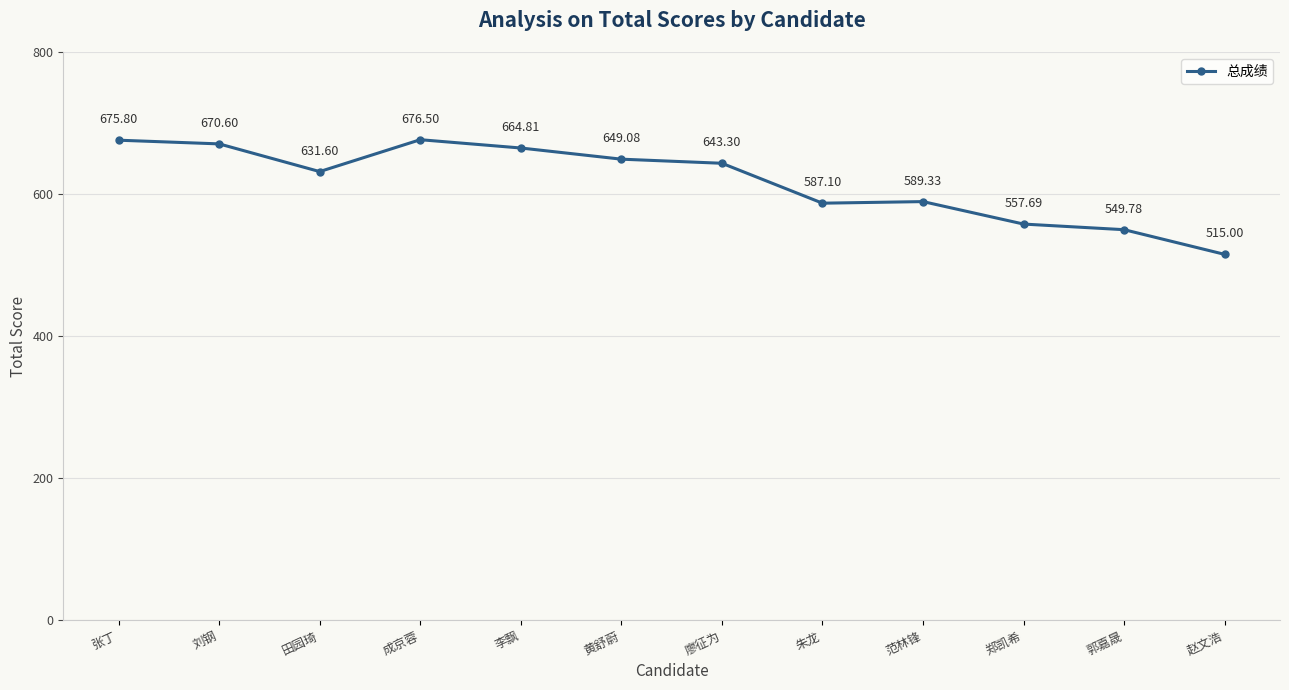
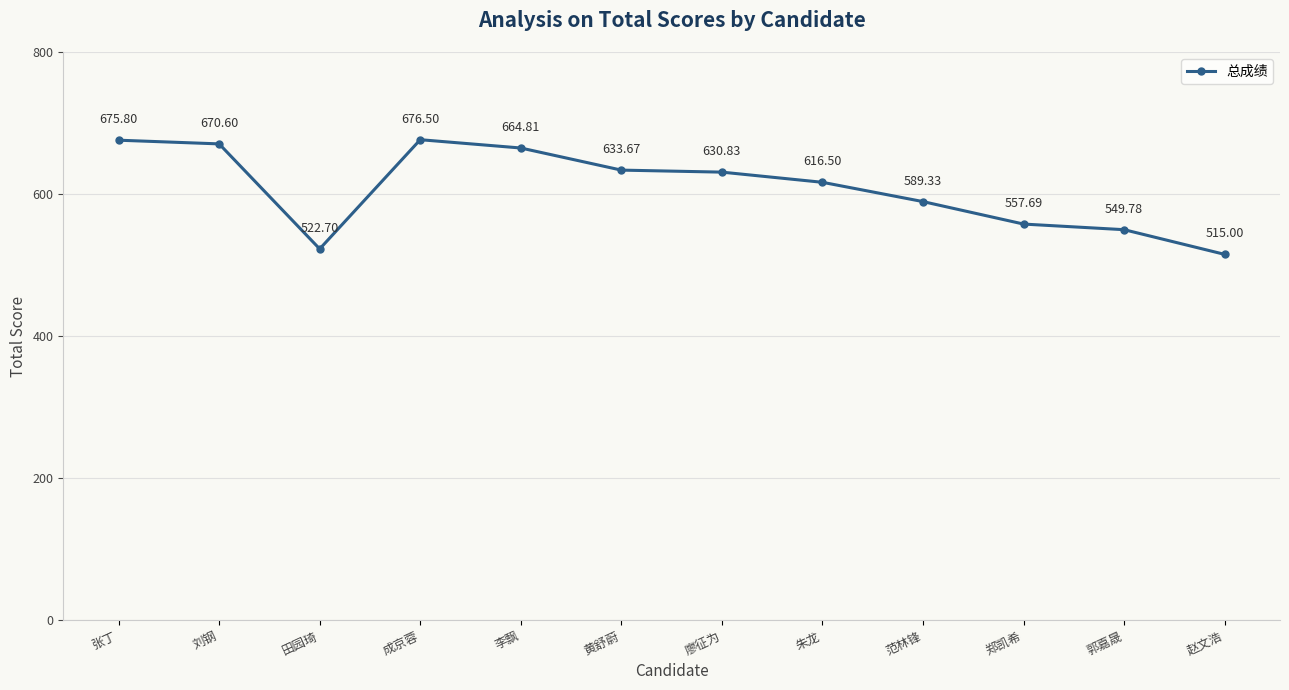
田园琦: 631.60 -> 522.70
黄舒蔚: 649.08 -> 633.67
廖征为: 643.30 -> 630.83
朱龙: 587.10 -> 616.50
